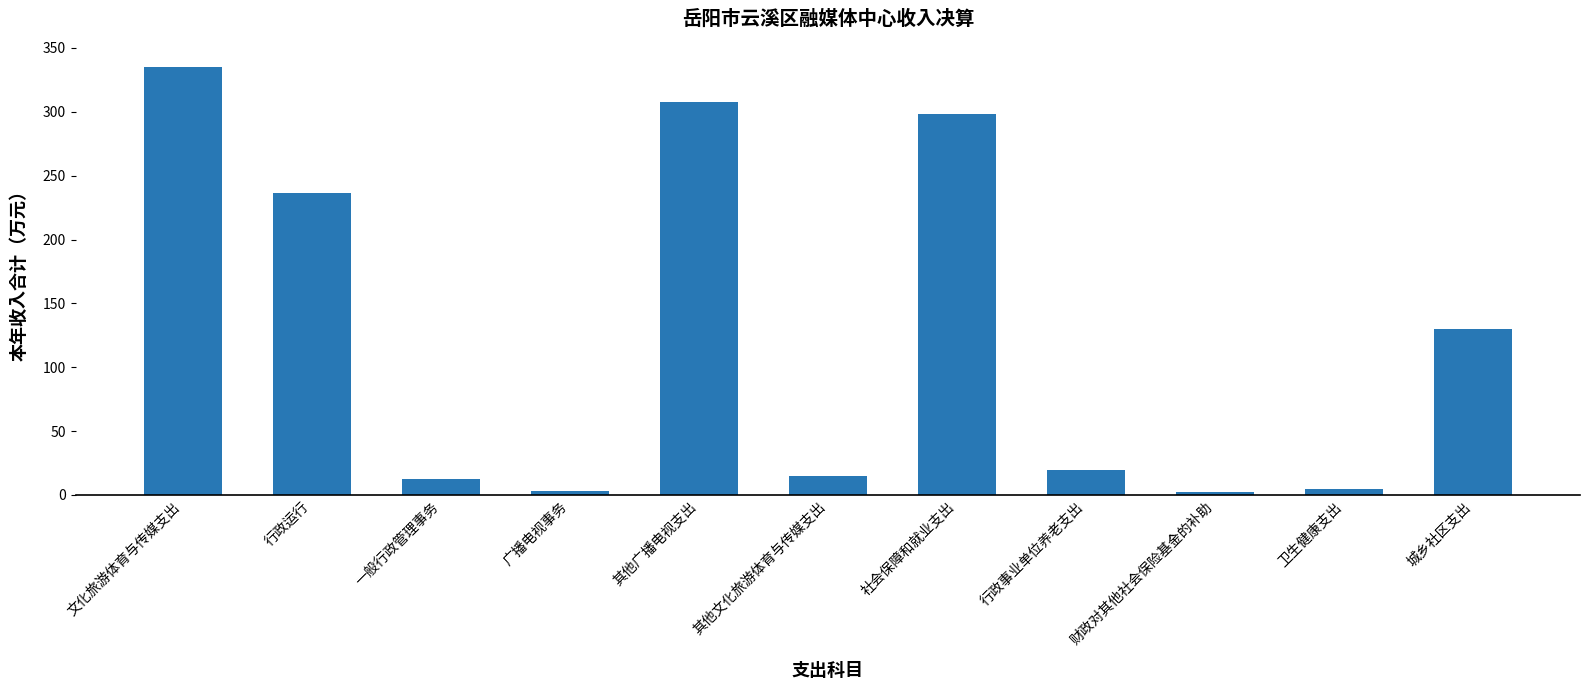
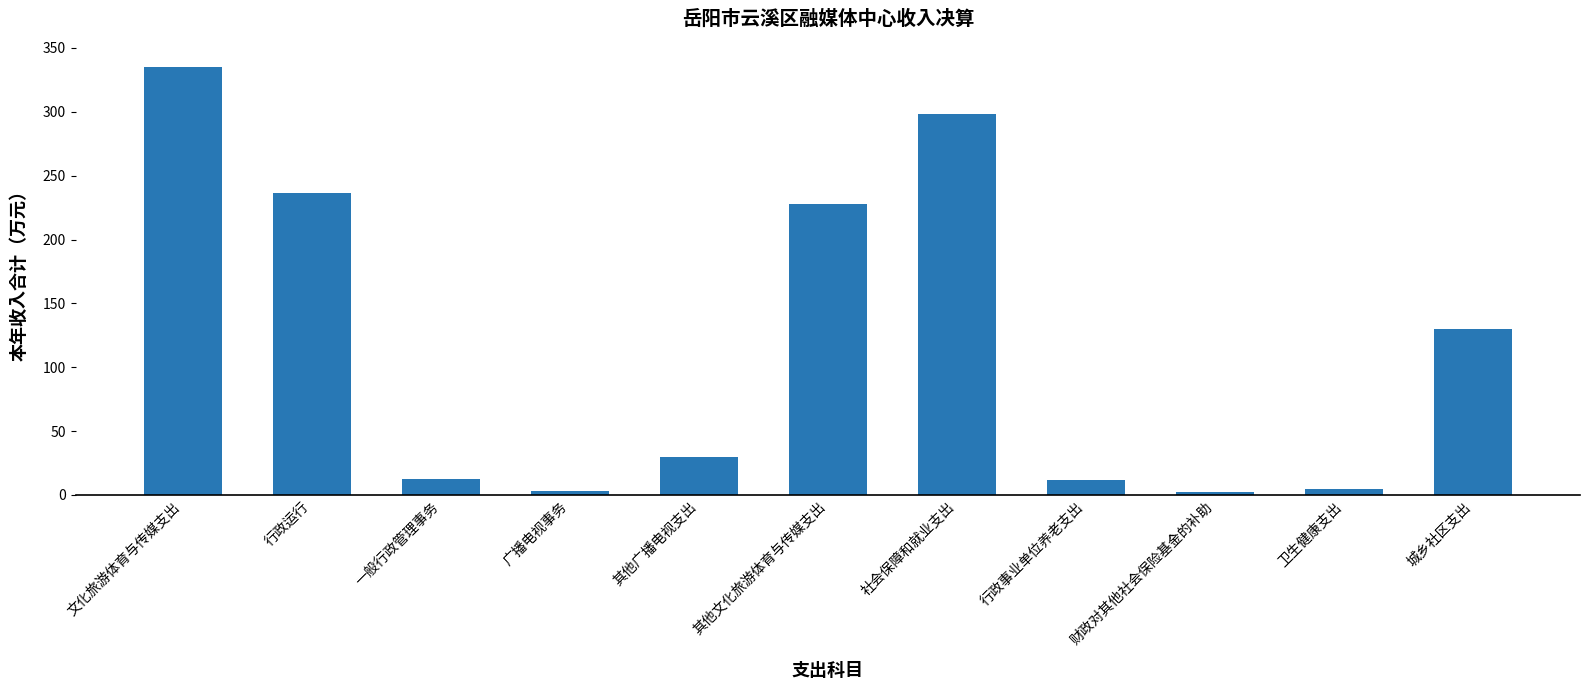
其他广播电视支出: 308 -> 30
其他文化旅游体育与传媒支出: 15 -> 228
行政事业单位养老支出: 19 -> 12
